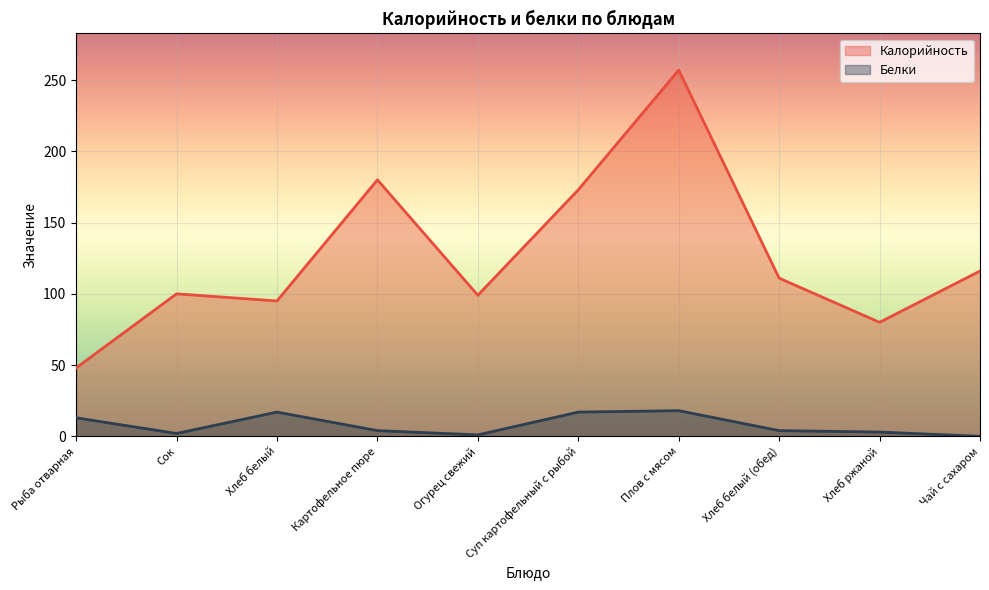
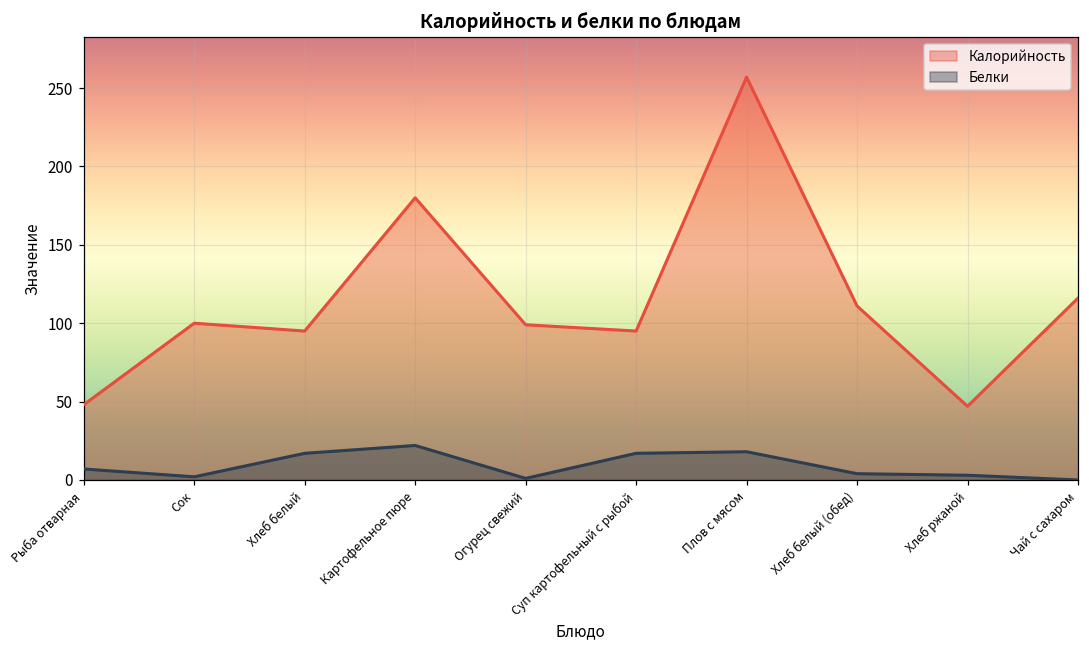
Белки, Рыба отварная: 13 -> 7
Белки, Картофельное пюре: 4 -> 22
Калорийность, Суп картофельный с рыбой: 173 -> 95
Калорийность, Хлеб ржаной: 80 -> 47
